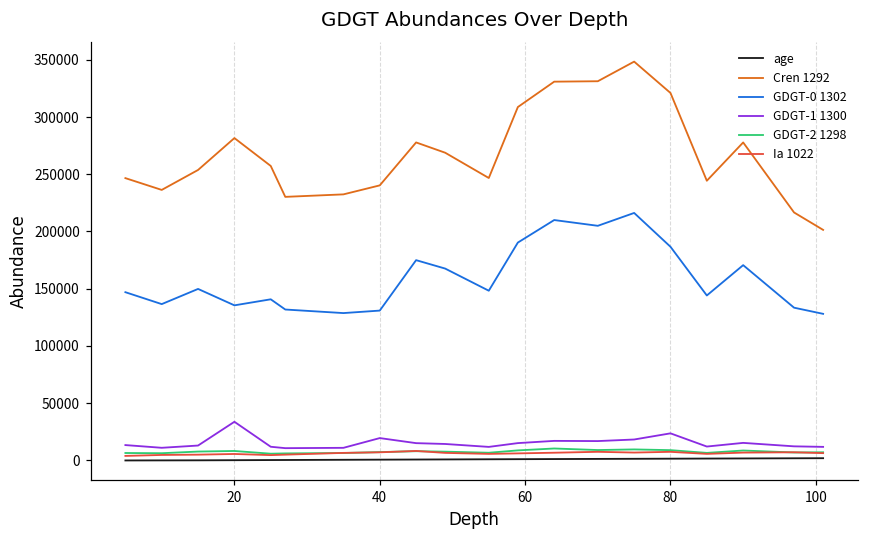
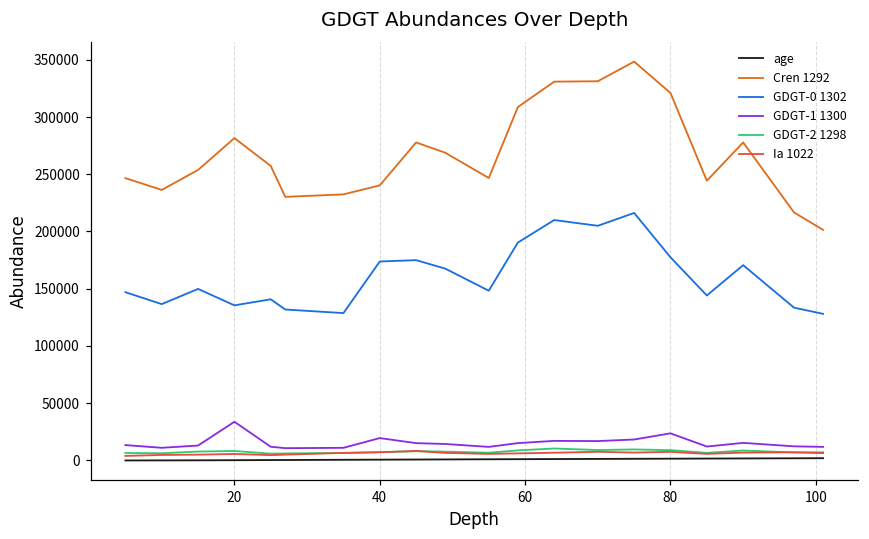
GDGT-0 1302, 40: 131000 -> 174000
GDGT-0 1302, 80: 187000 -> 177000
